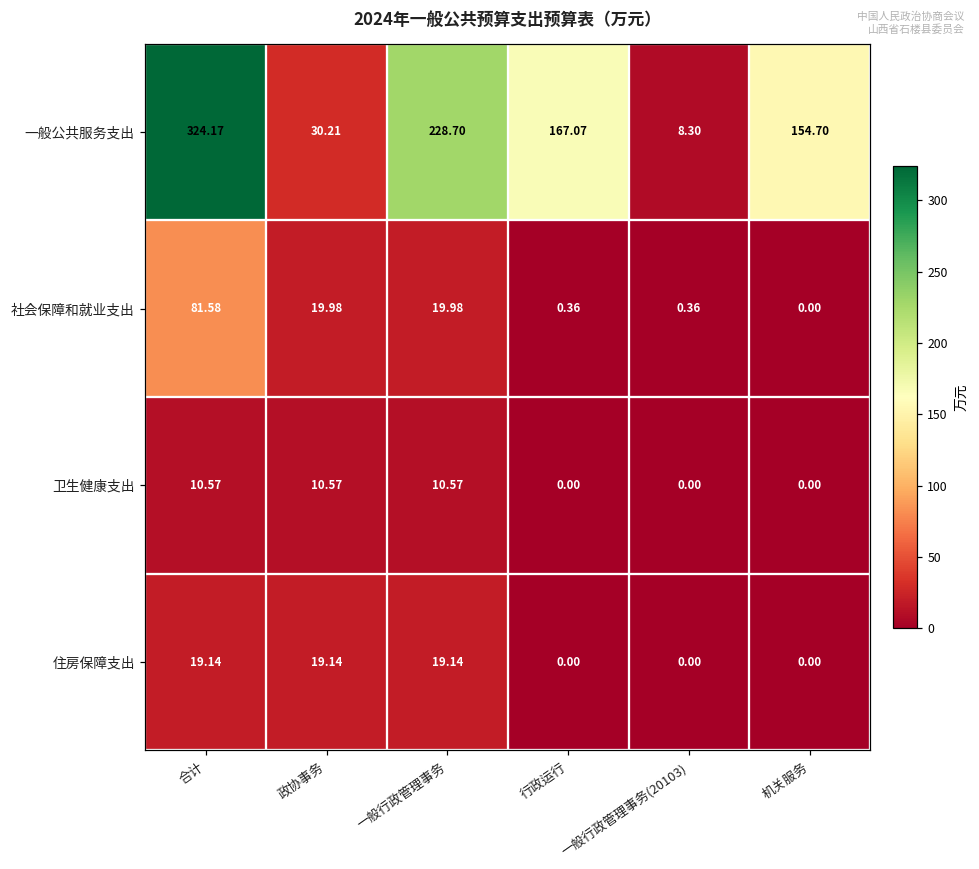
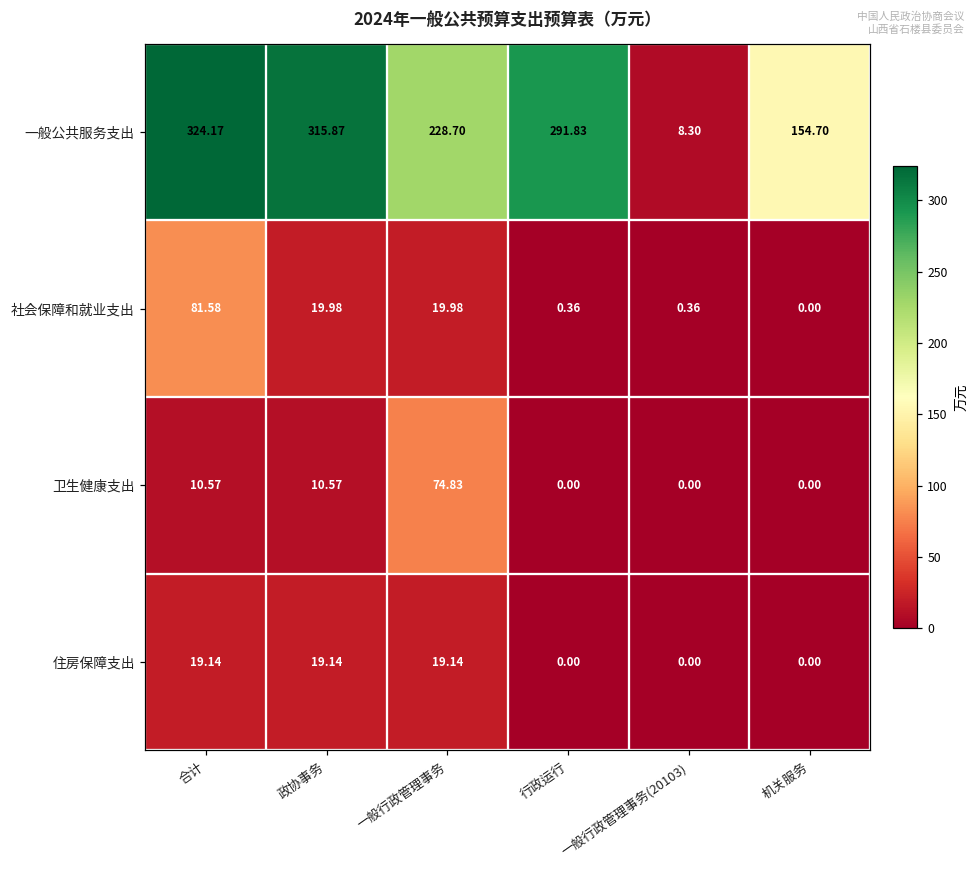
一般公共服务支出, 政协事务: 30.21 -> 315.87
一般公共服务支出, 行政运行: 167.07 -> 291.83
卫生健康支出, 一般行政管理事务: 10.57 -> 74.83
